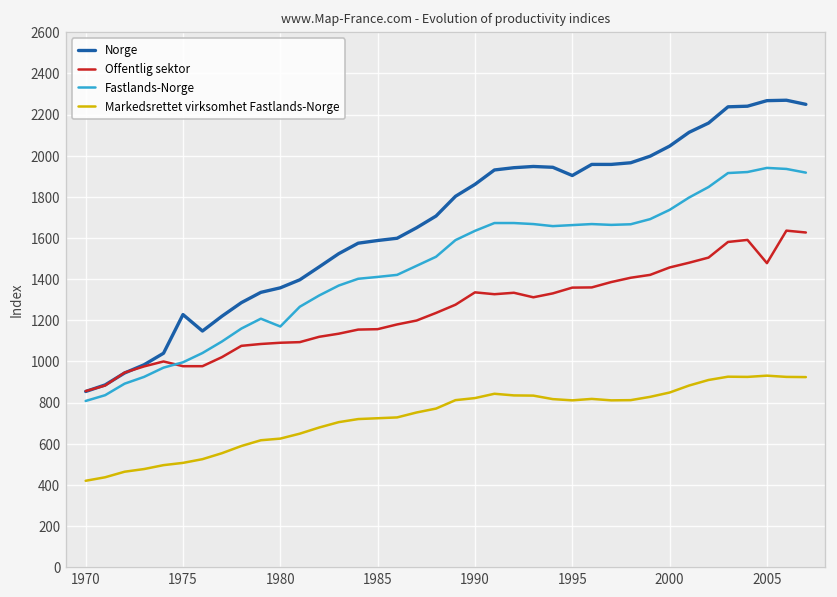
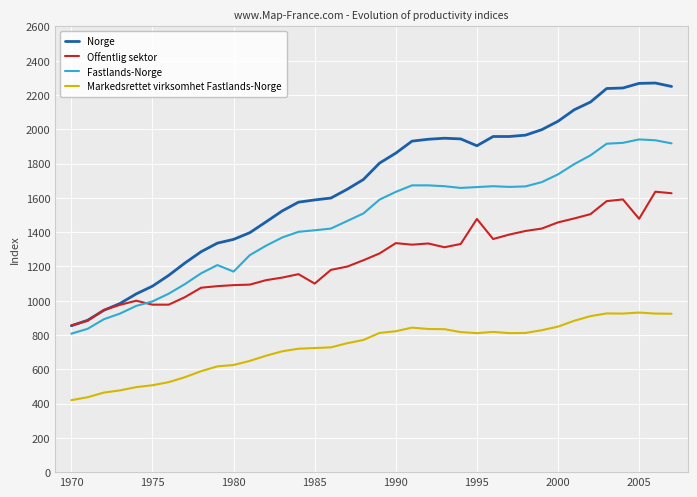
Norge, 1975: 1230 -> 1090
Offentlig sektor, 1985: 1160 -> 1100
Offentlig sektor, 1995: 1360 -> 1480
